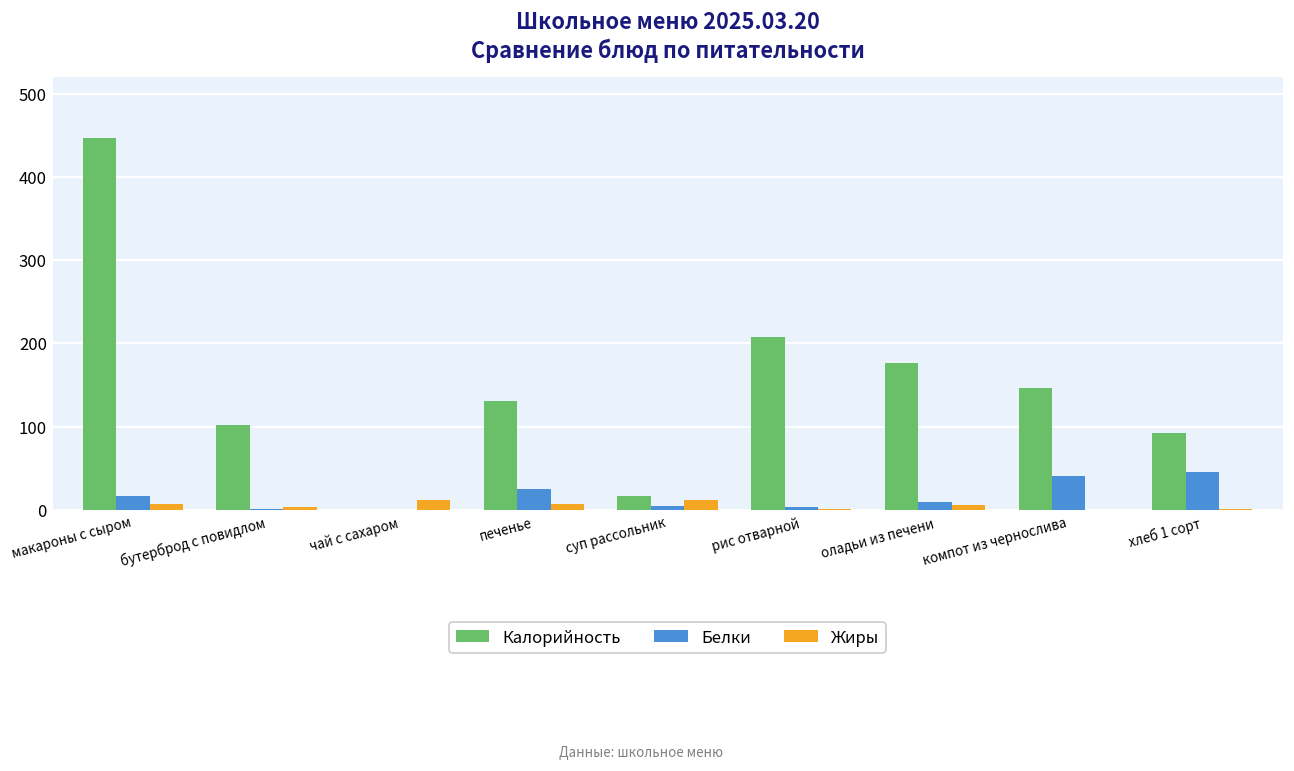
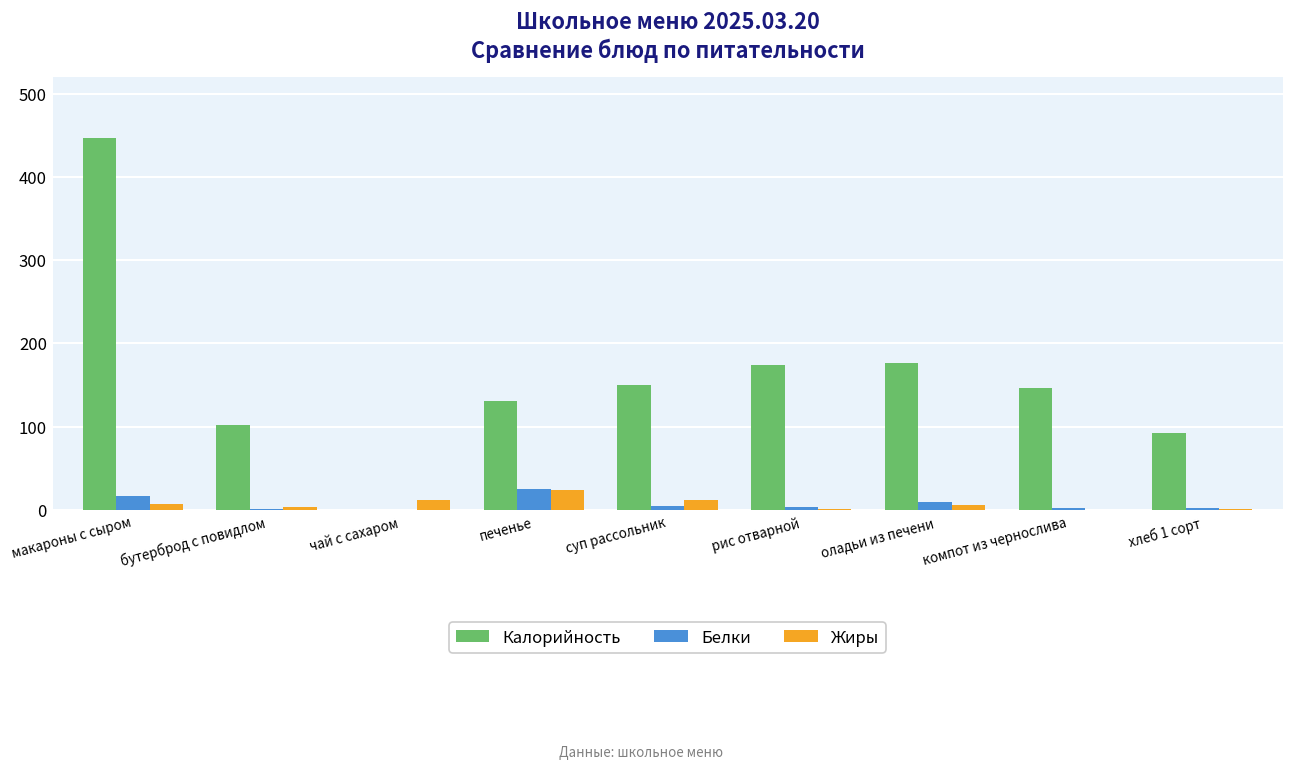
Жиры, печенье: 10 -> 20
Калорийность, суп рассольник: 20 -> 150
Калорийность, рис отварной: 210 -> 170
Белки, компот из чернослива: 40 -> 0
Белки, хлеб 1 сорт: 40 -> 0
